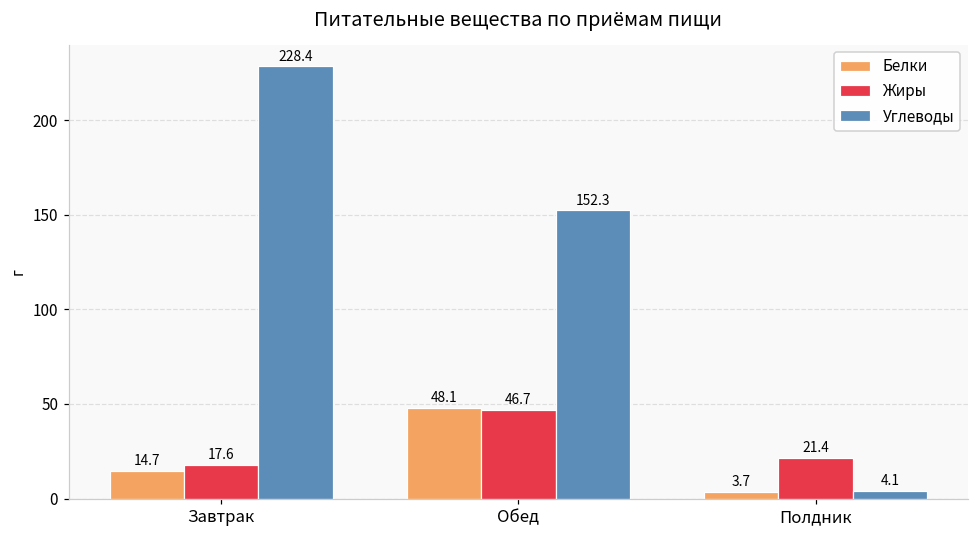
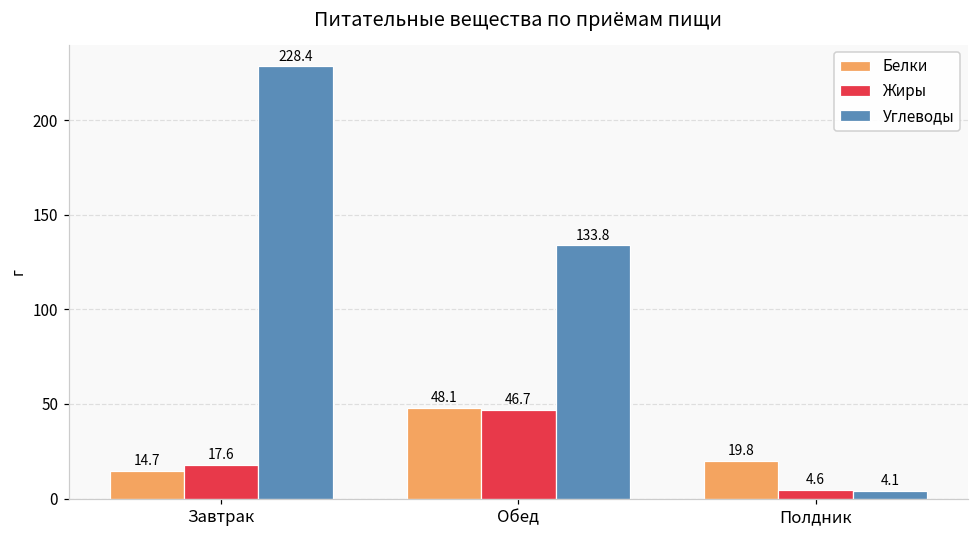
Углеводы, Обед: 152.3 -> 133.8
Белки, Полдник: 3.7 -> 19.8
Жиры, Полдник: 21.4 -> 4.6
